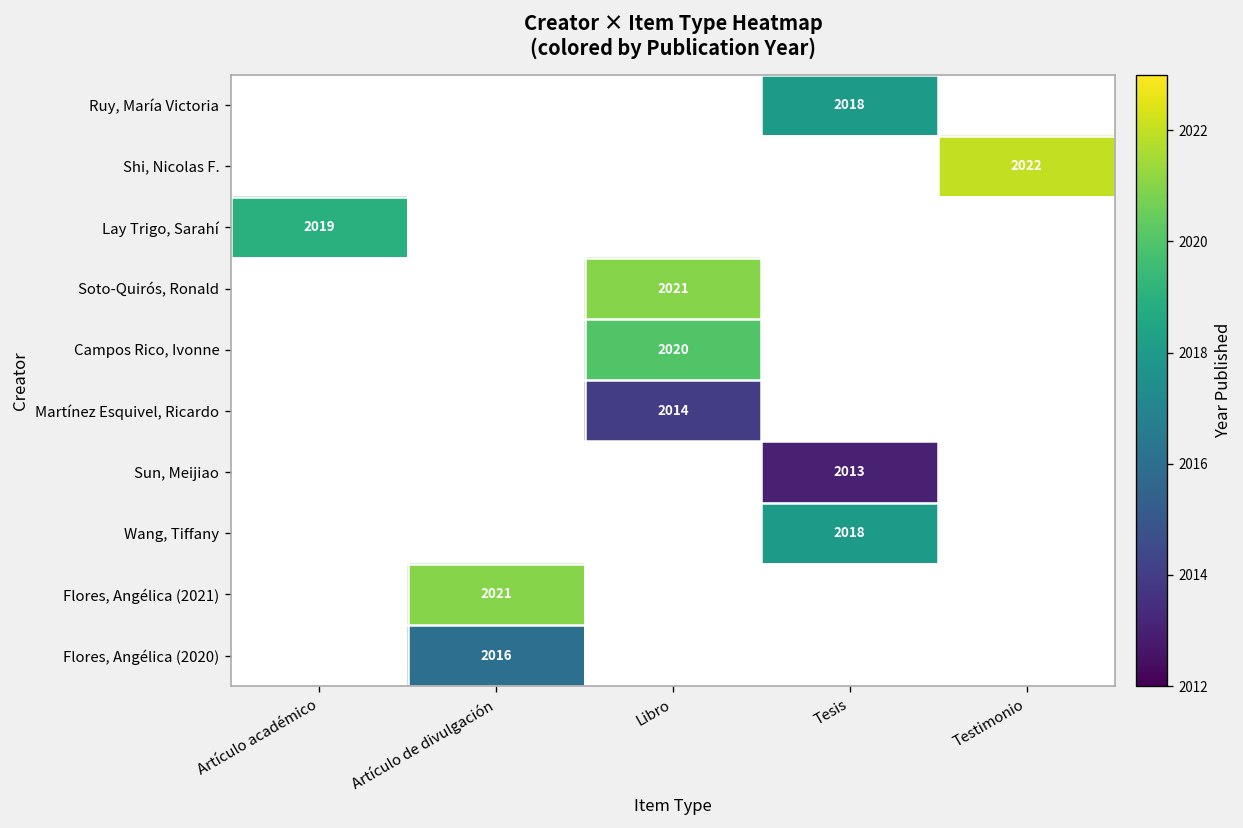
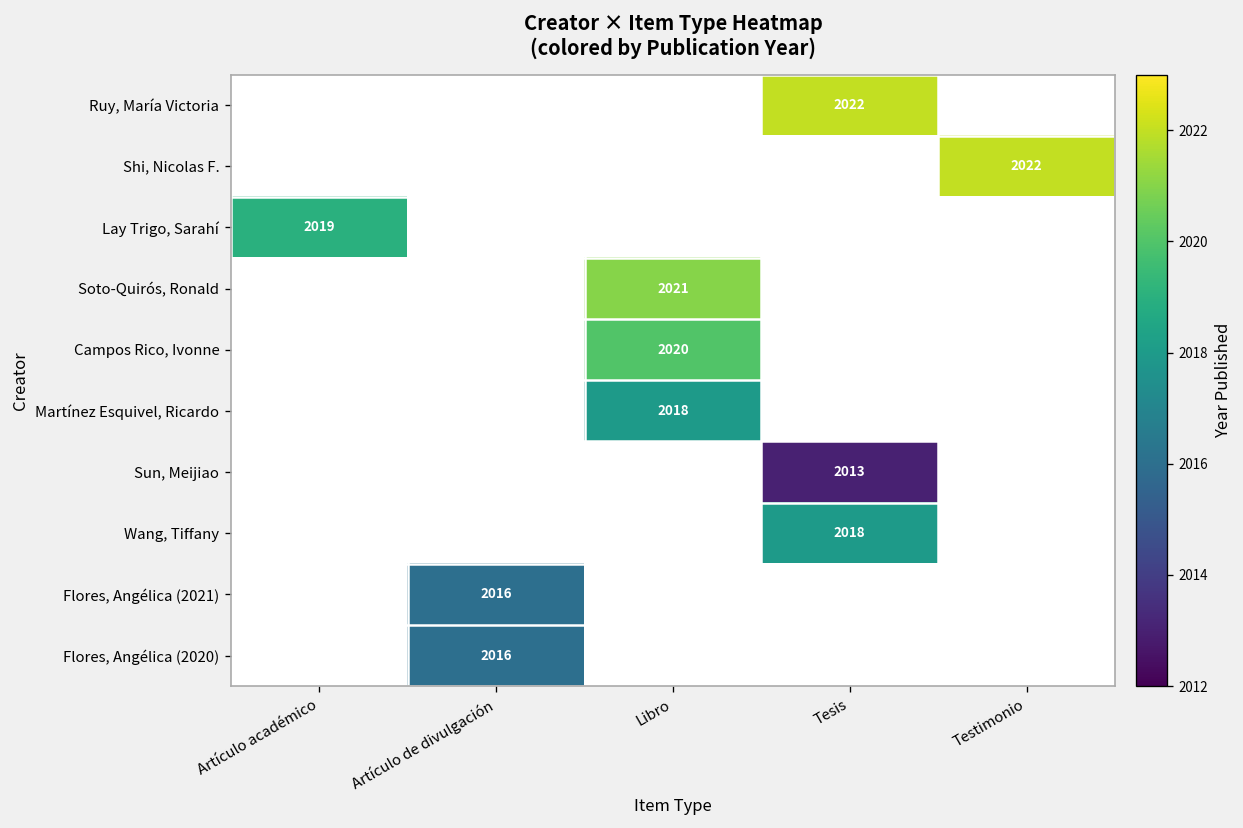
Ruy, María Victoria, Tesis: 2018 -> 2022
Martínez Esquivel, Ricardo, Libro: 2014 -> 2018
Flores, Angélica (2021), Artículo de divulgación: 2021 -> 2016
